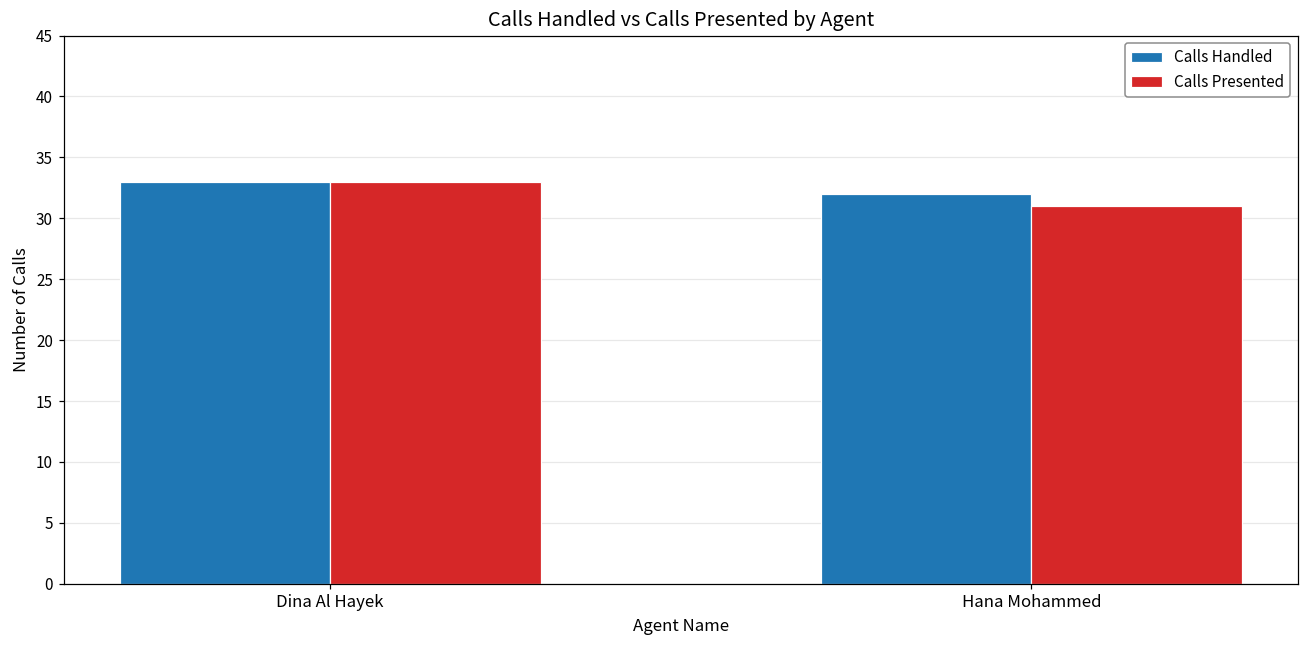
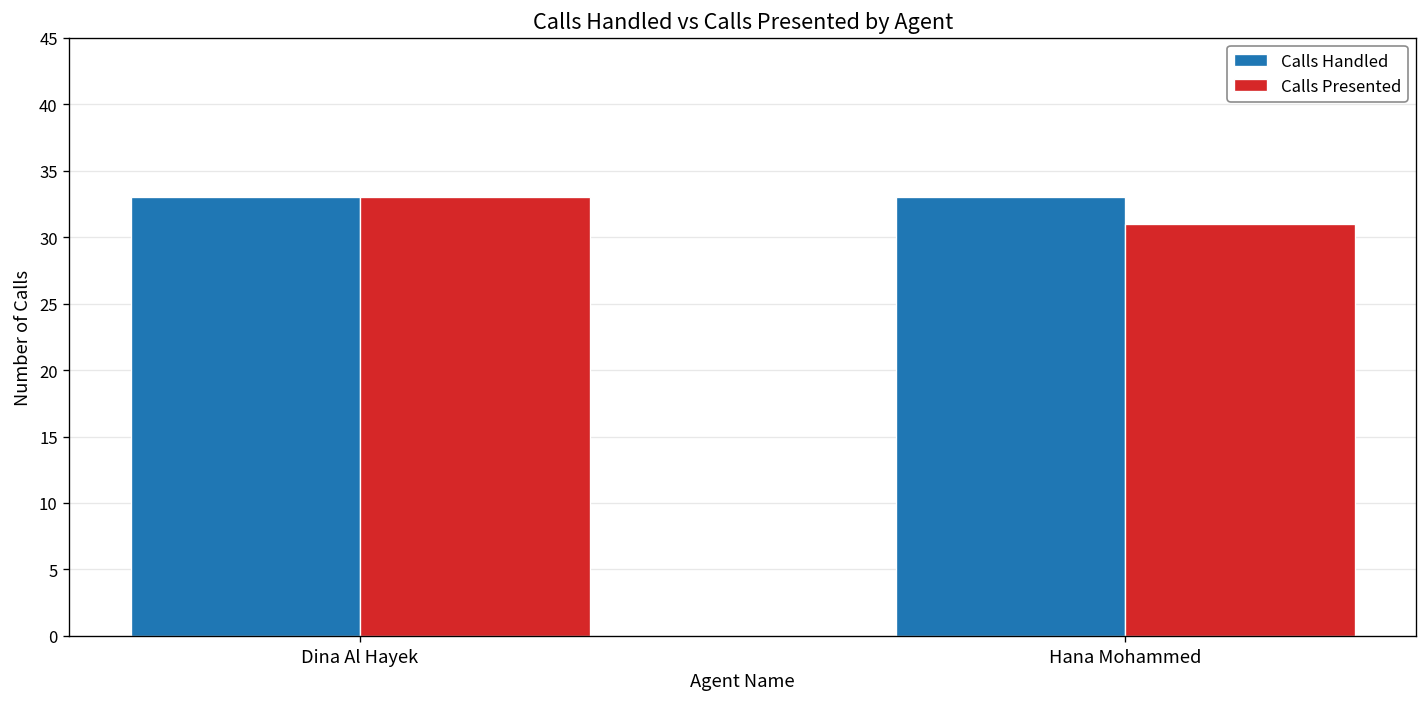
Calls Handled, Hana Mohammed: 32 -> 33
